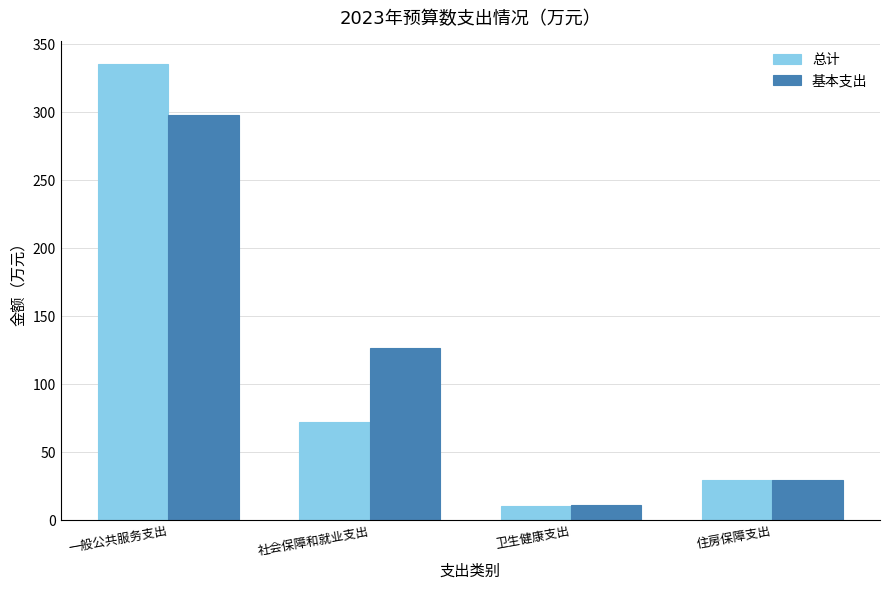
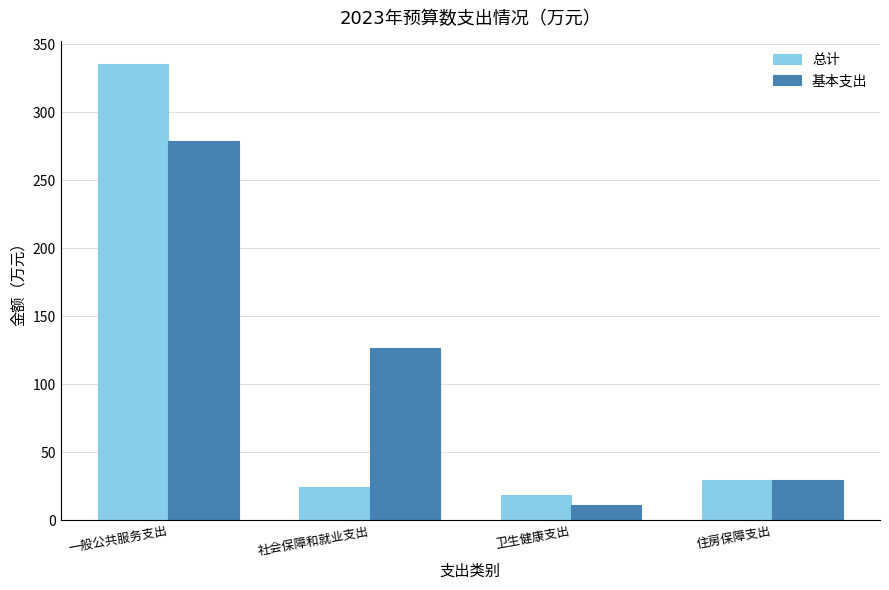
基本支出, 一般公共服务支出: 298 -> 279
总计, 社会保障和就业支出: 72 -> 24
总计, 卫生健康支出: 10 -> 19
